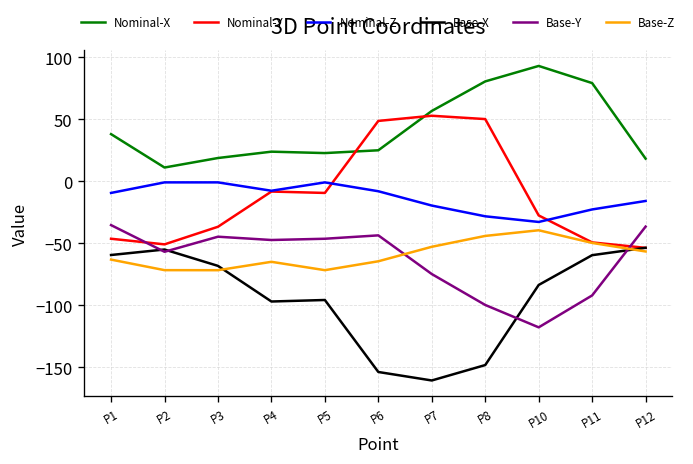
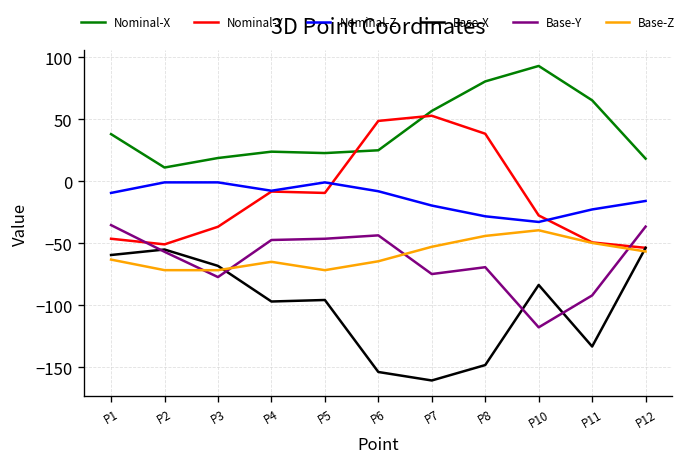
Base-Y, P3: -45 -> -77
Nominal-Y, P8: 50 -> 38
Base-Y, P8: -100 -> -69
Nominal-X, P11: 79 -> 65
Base-X, P11: -60 -> -133
